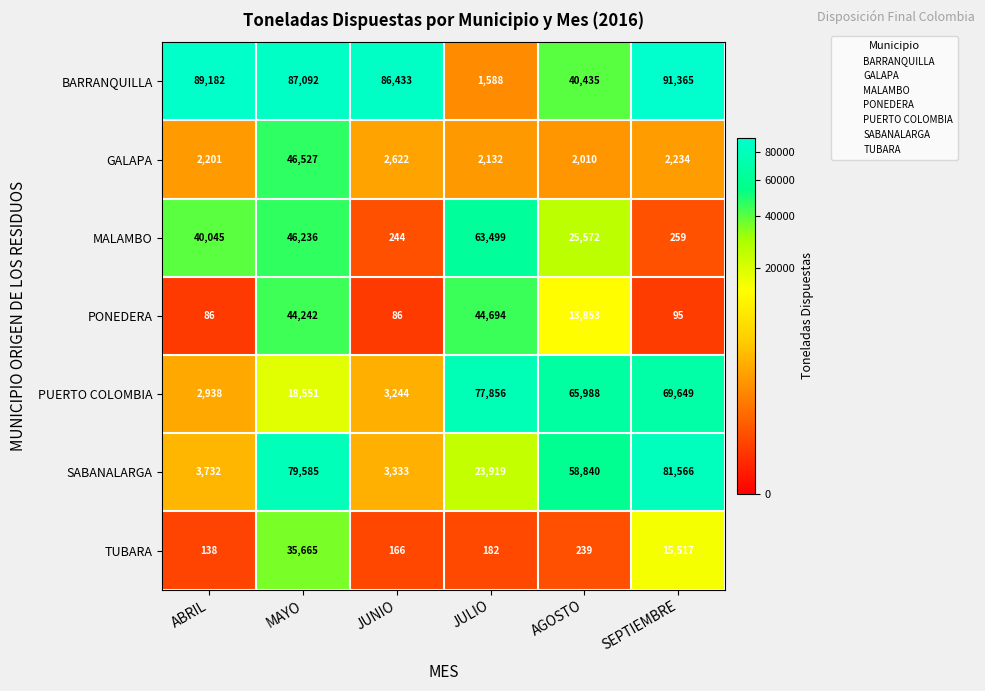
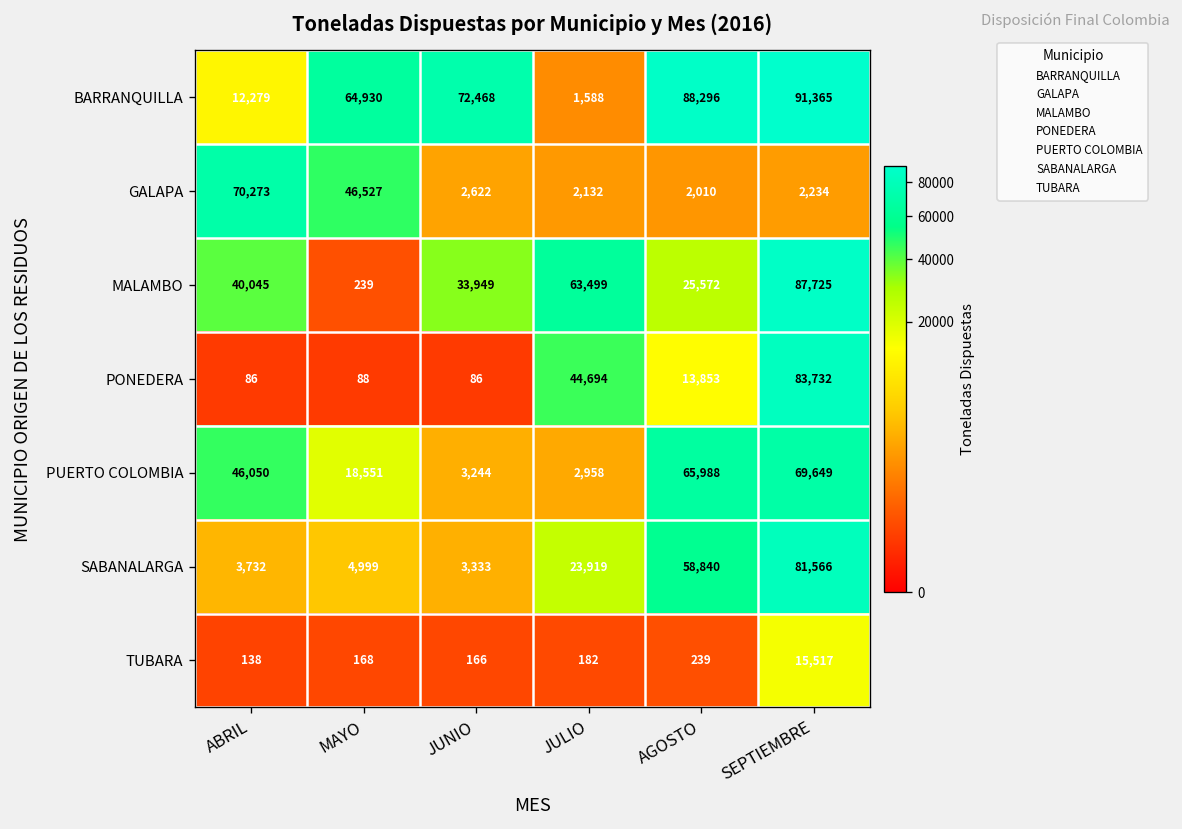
BARRANQUILLA, ABRIL: 89,182 -> 12,279
BARRANQUILLA, MAYO: 87,092 -> 64,930
BARRANQUILLA, JUNIO: 86,433 -> 72,468
BARRANQUILLA, AGOSTO: 40,435 -> 88,296
GALAPA, ABRIL: 2,201 -> 70,273
MALAMBO, MAYO: 46,236 -> 239
MALAMBO, JUNIO: 244 -> 33,949
MALAMBO, SEPTIEMBRE: 259 -> 87,725
PONEDERA, MAYO: 44,242 -> 88
PONEDERA, SEPTIEMBRE: 95 -> 83,732
PUERTO COLOMBIA, ABRIL: 2,938 -> 46,050
PUERTO COLOMBIA, JULIO: 77,856 -> 2,958
SABANALARGA, MAYO: 79,585 -> 4,999
TUBARA, MAYO: 35,665 -> 168
